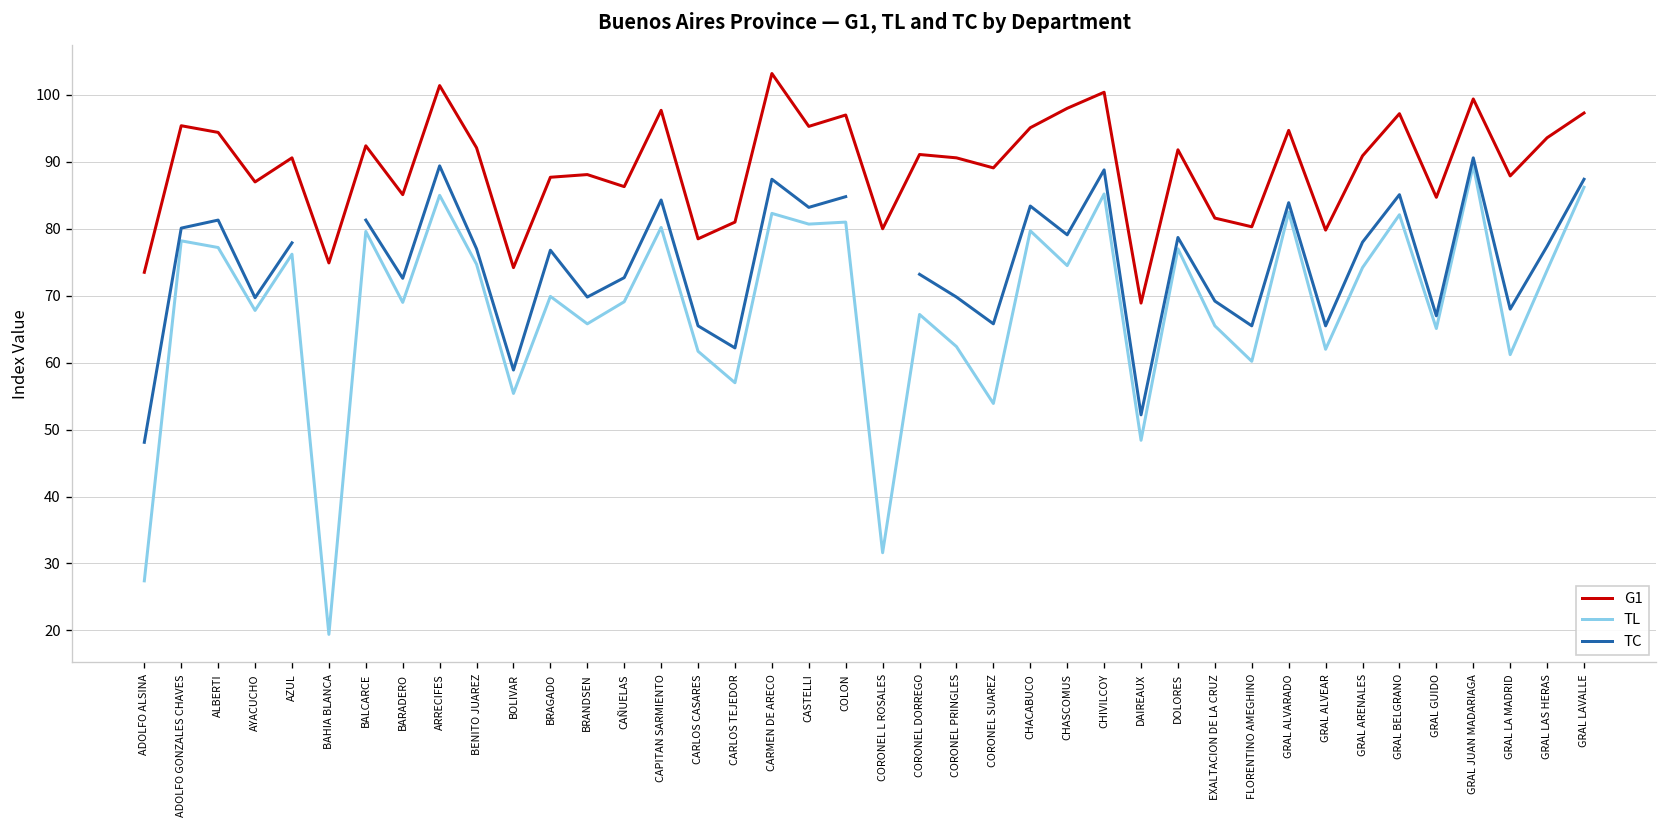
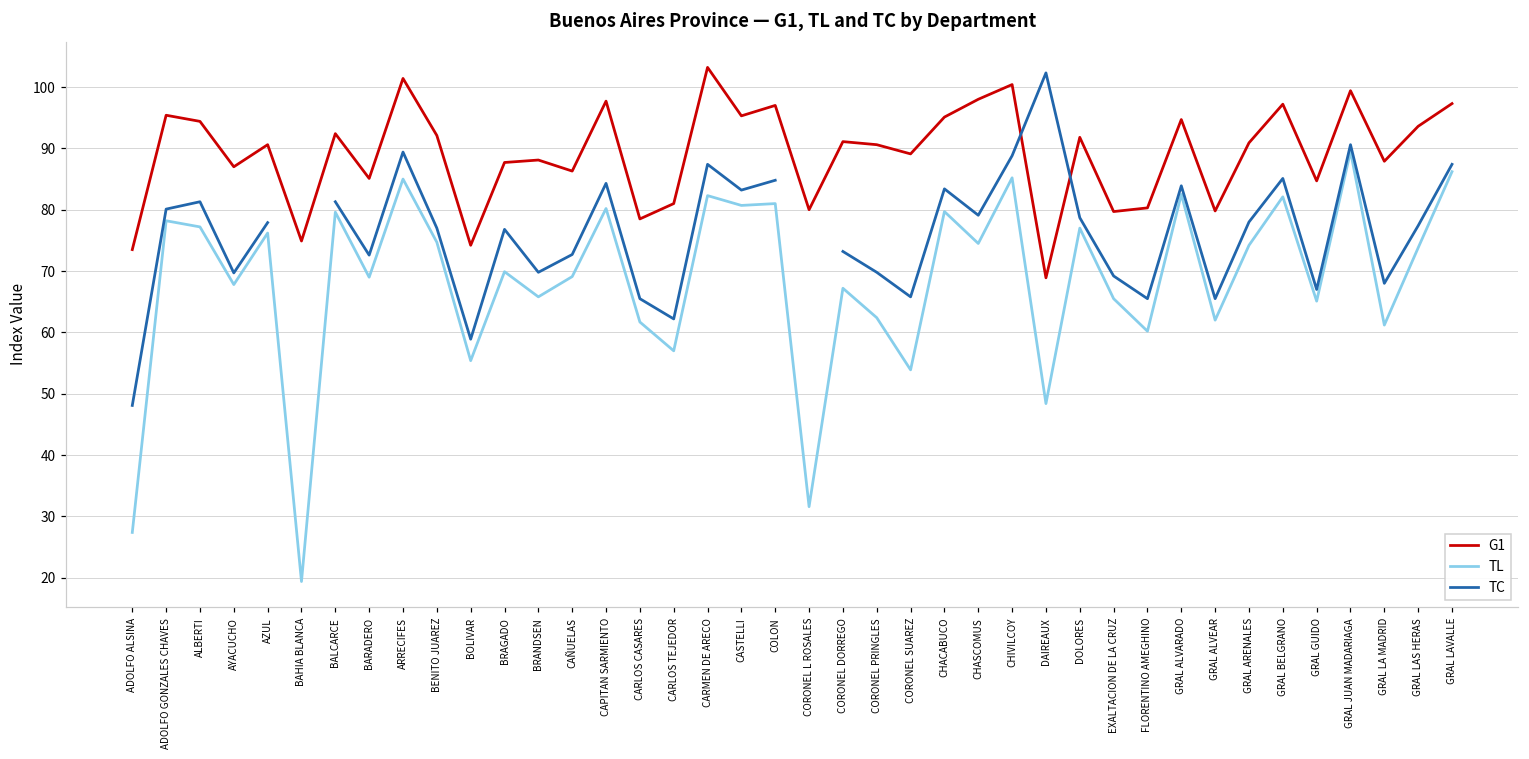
TC, DAIREAUX: 52 -> 102
G1, EXALTACION DE LA CRUZ: 82 -> 80
